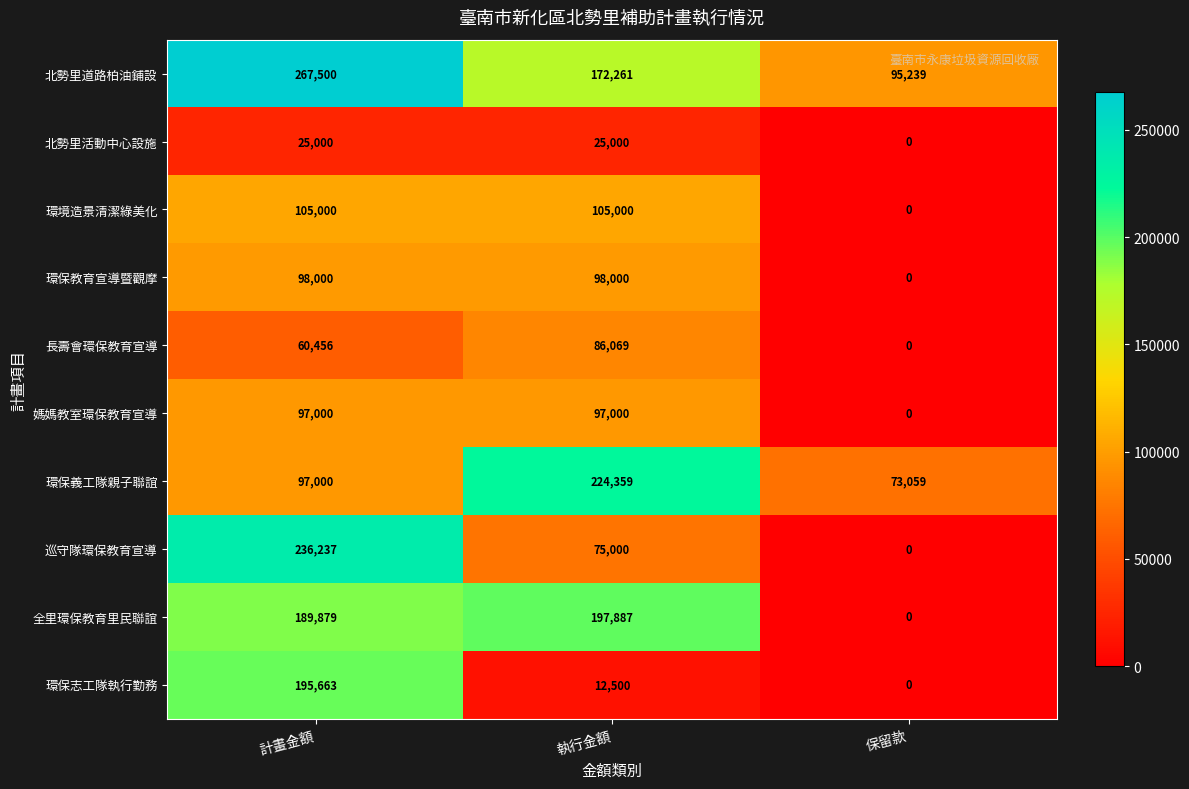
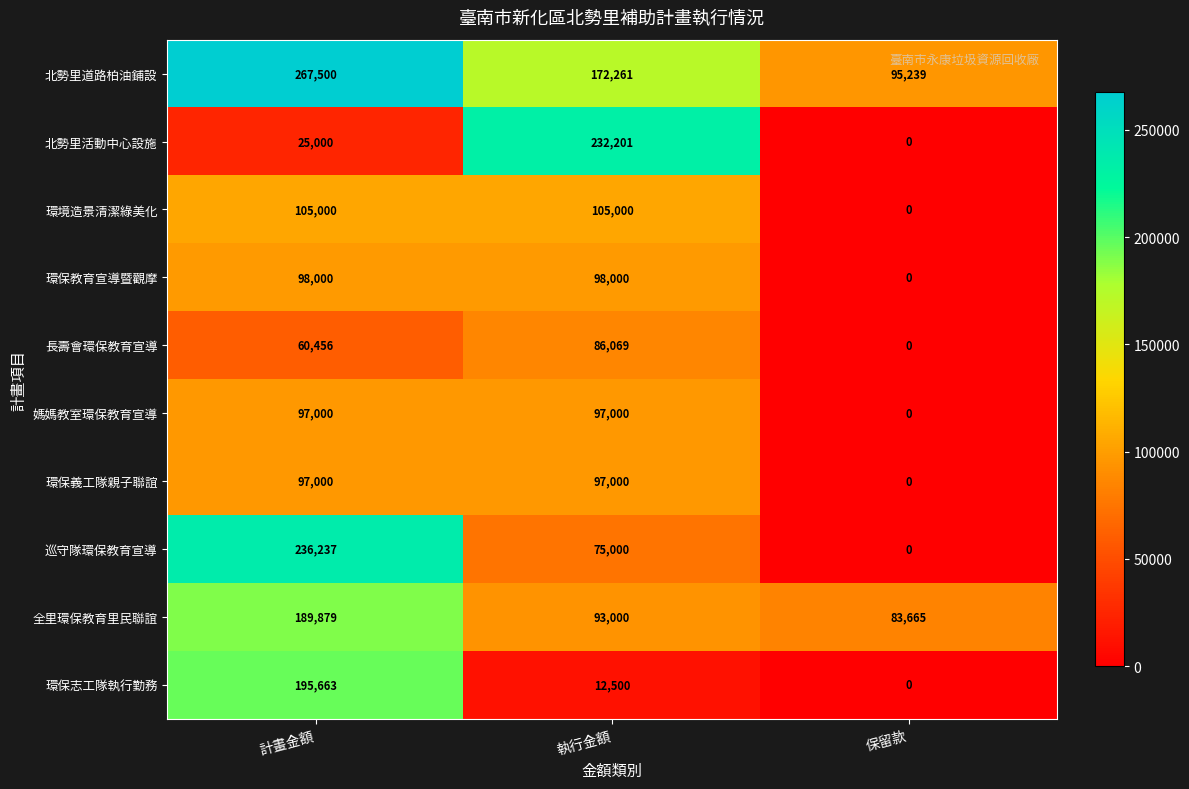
北勢里活動中心設施, 執行金額: 25,000 -> 232,201
環保義工隊親子聯誼, 執行金額: 224,359 -> 97,000
環保義工隊親子聯誼, 保留款: 73,059 -> 0
全里環保教育里民聯誼, 執行金額: 197,887 -> 93,000
全里環保教育里民聯誼, 保留款: 0 -> 83,665
